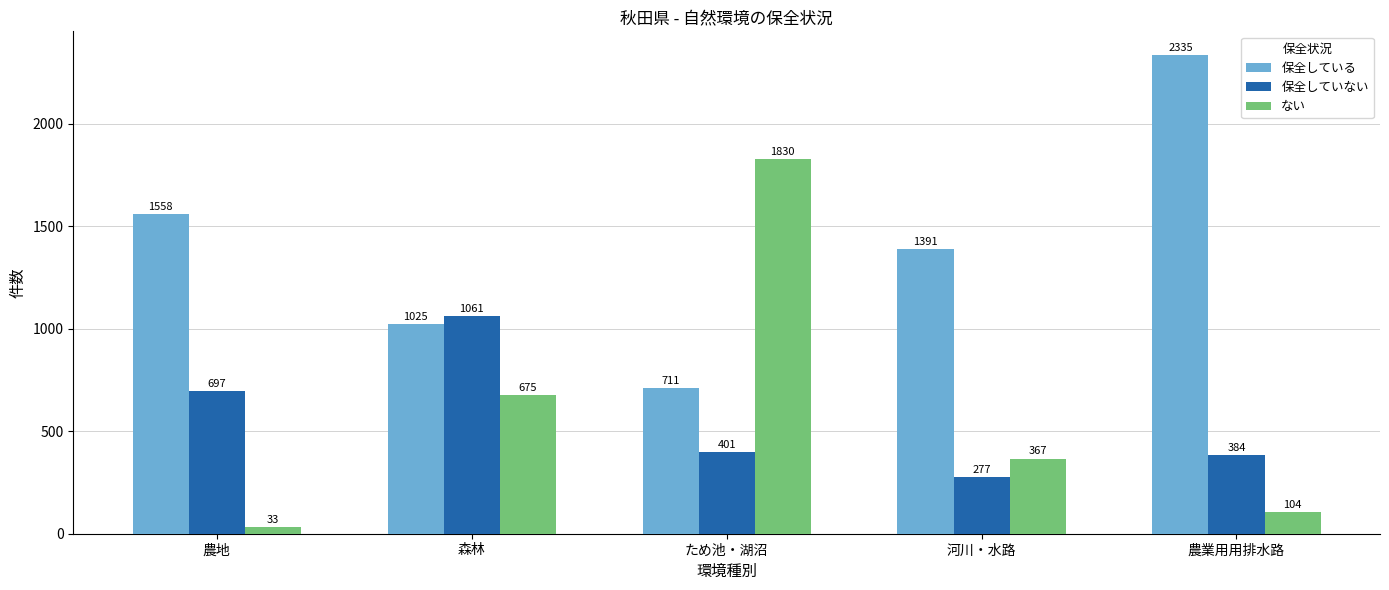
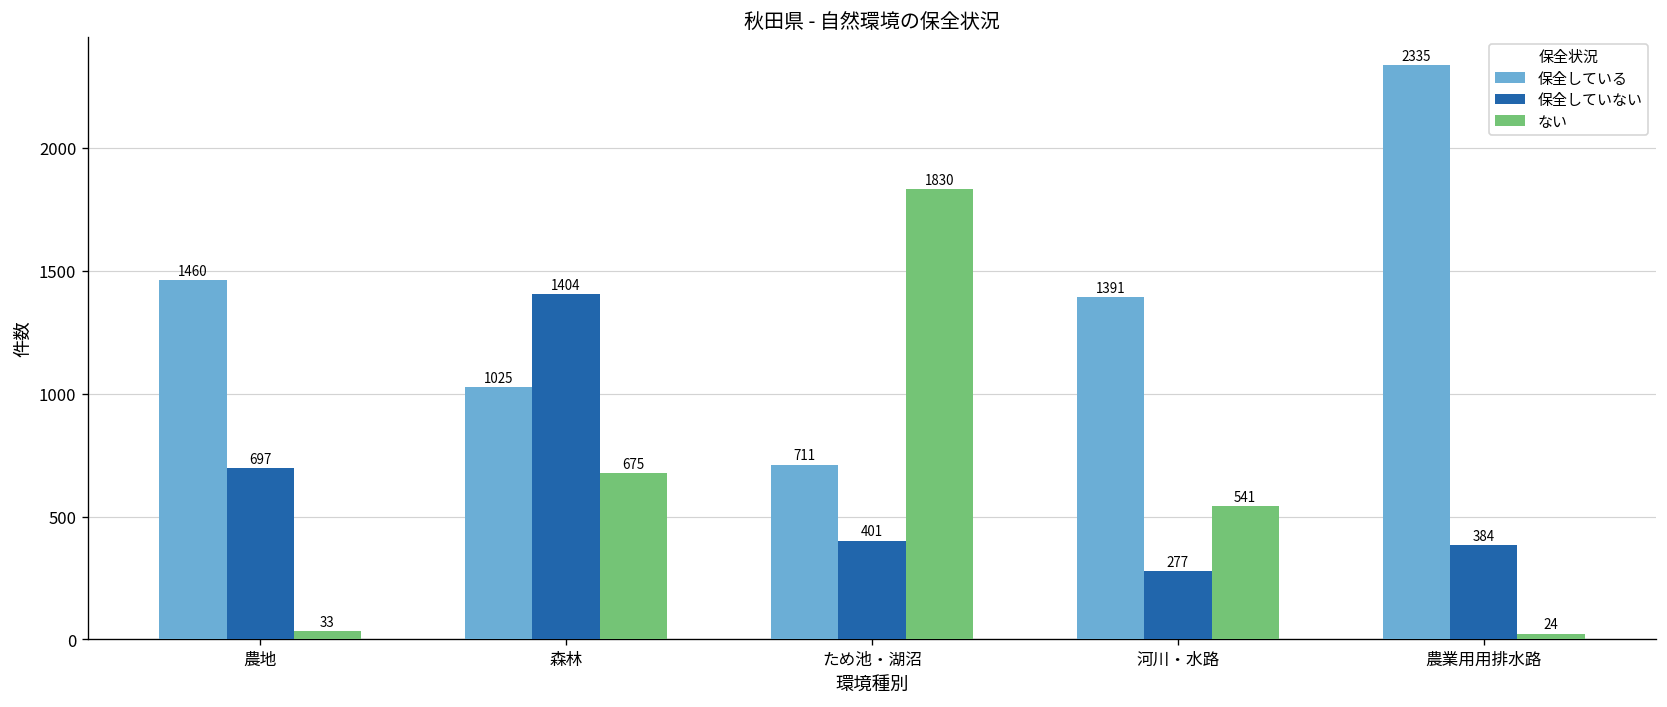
保全している, 農地: 1558 -> 1460
保全していない, 森林: 1061 -> 1404
ない, 河川・水路: 367 -> 541
ない, 農業用用排水路: 104 -> 24
